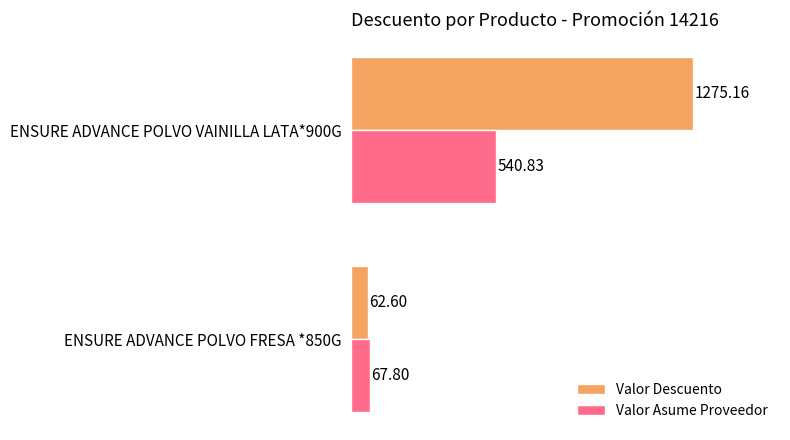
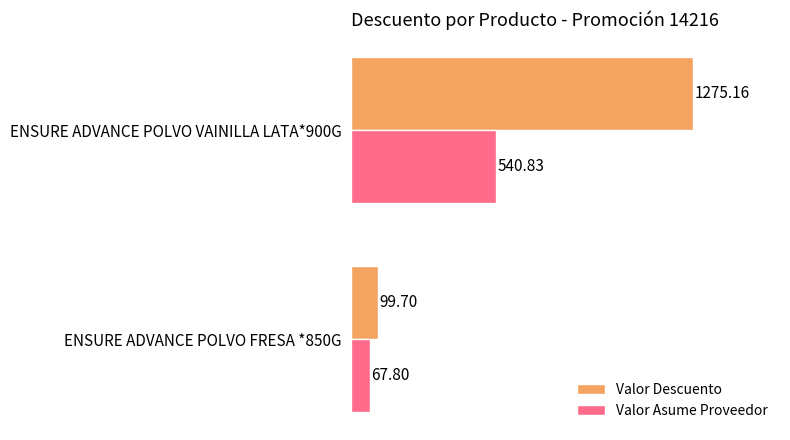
Valor Descuento, ENSURE ADVANCE POLVO FRESA *850G: 62.60 -> 99.70
